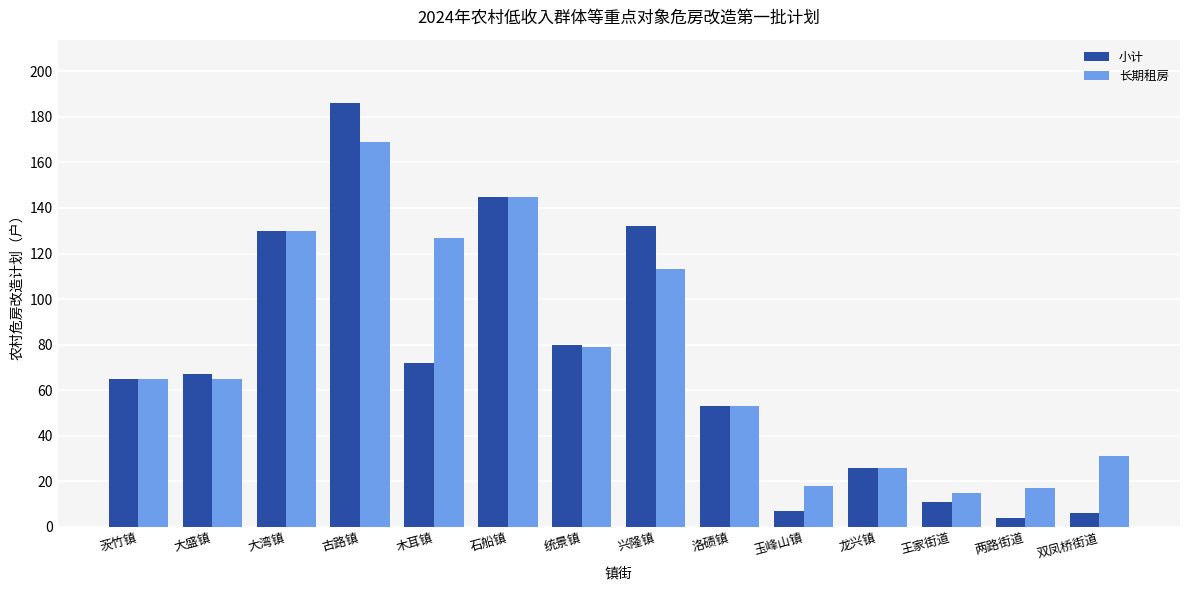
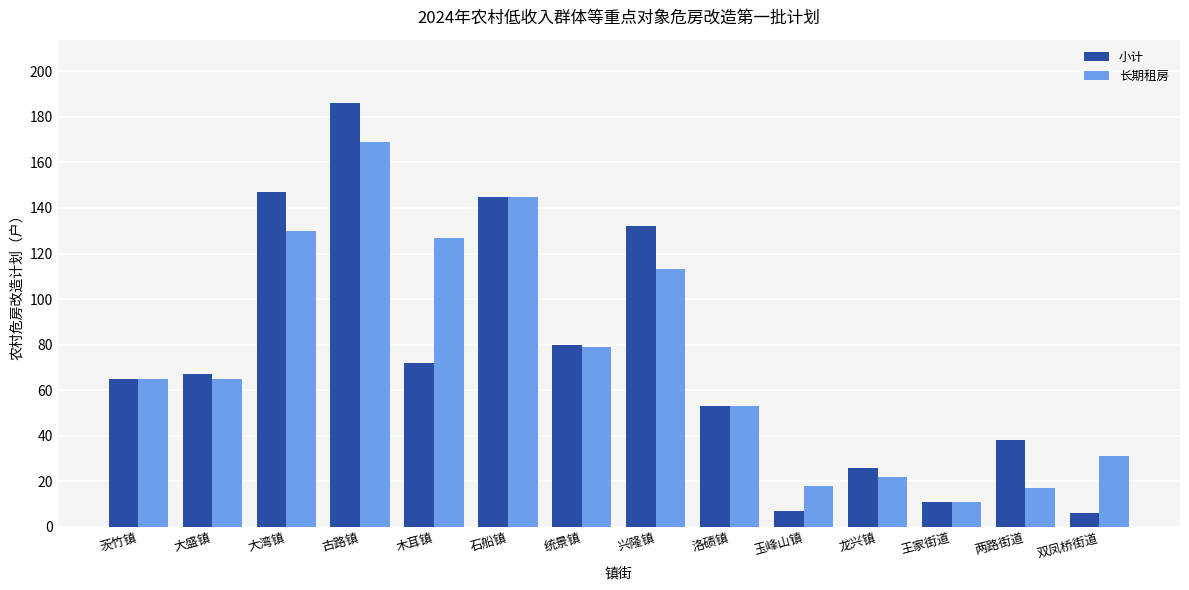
小计, 大湾镇: 130 -> 147
长期租房, 龙兴镇: 26 -> 22
长期租房, 王家街道: 15 -> 11
小计, 两路街道: 4 -> 38
